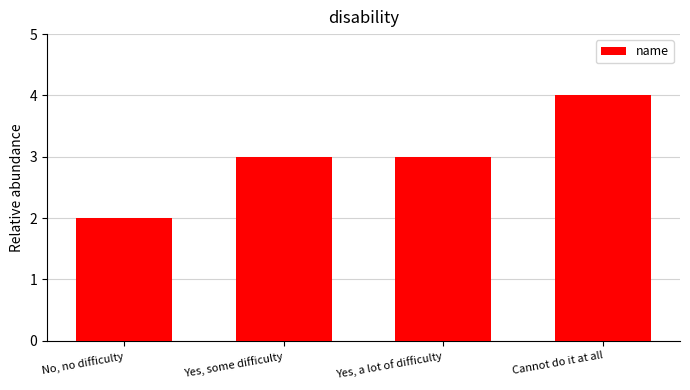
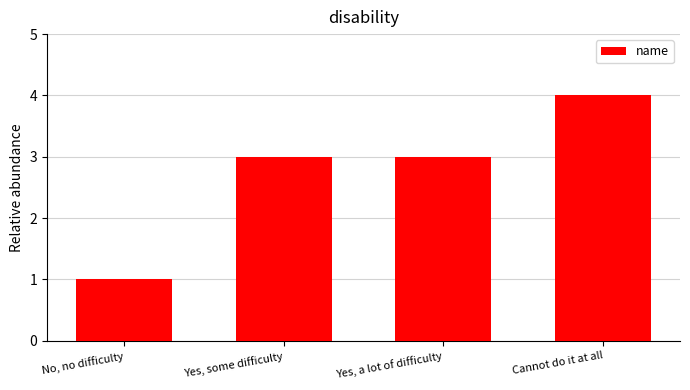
No, no difficulty: 2 -> 1
